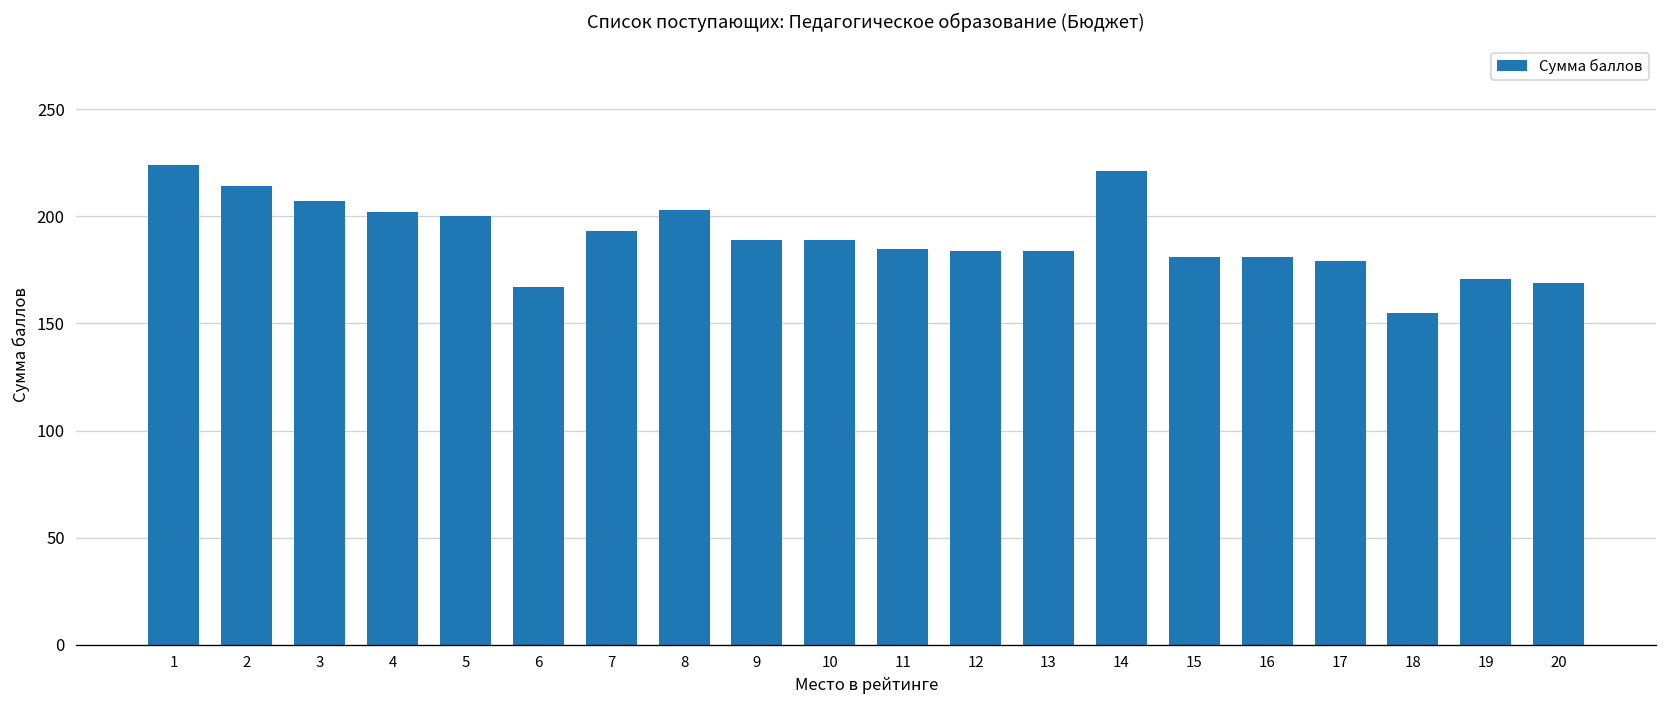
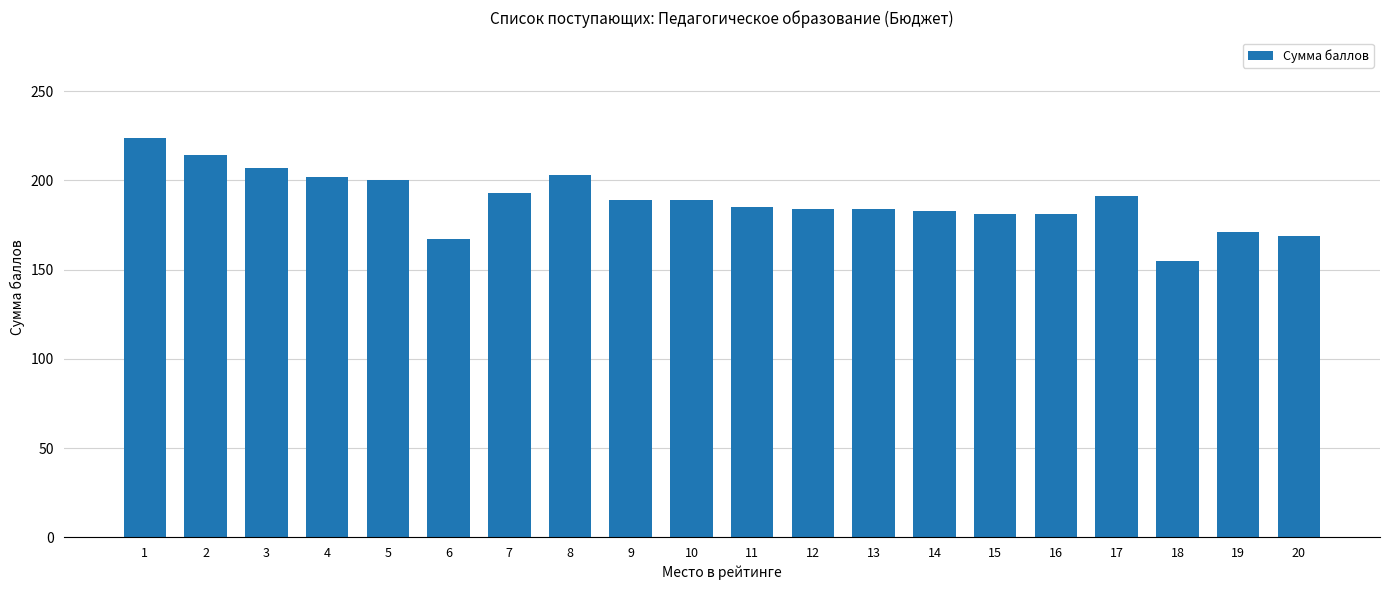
14: 221 -> 183
17: 179 -> 191
